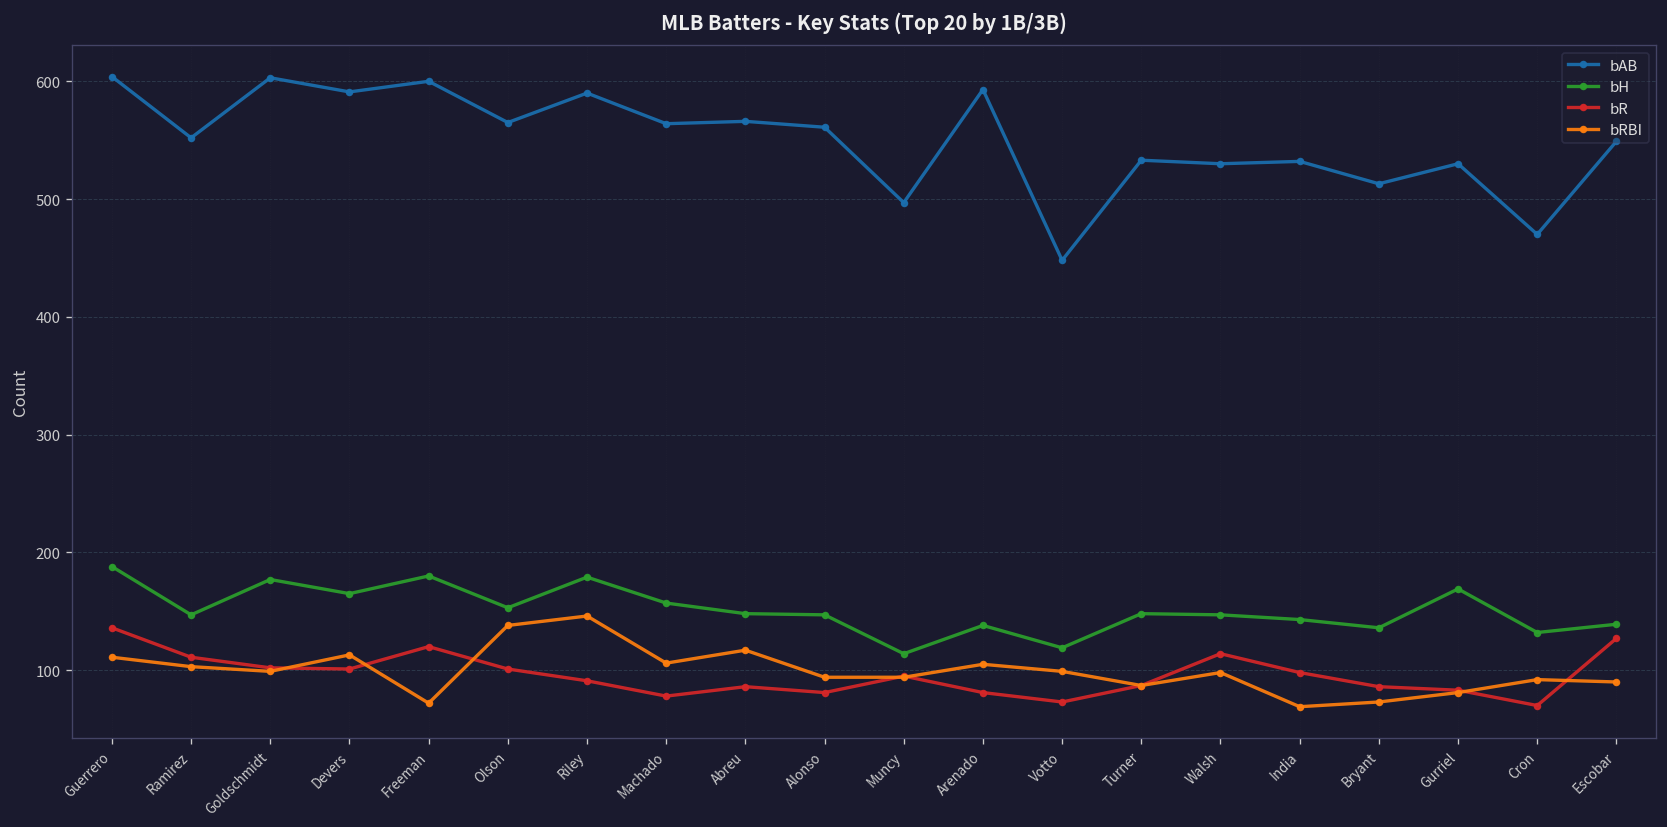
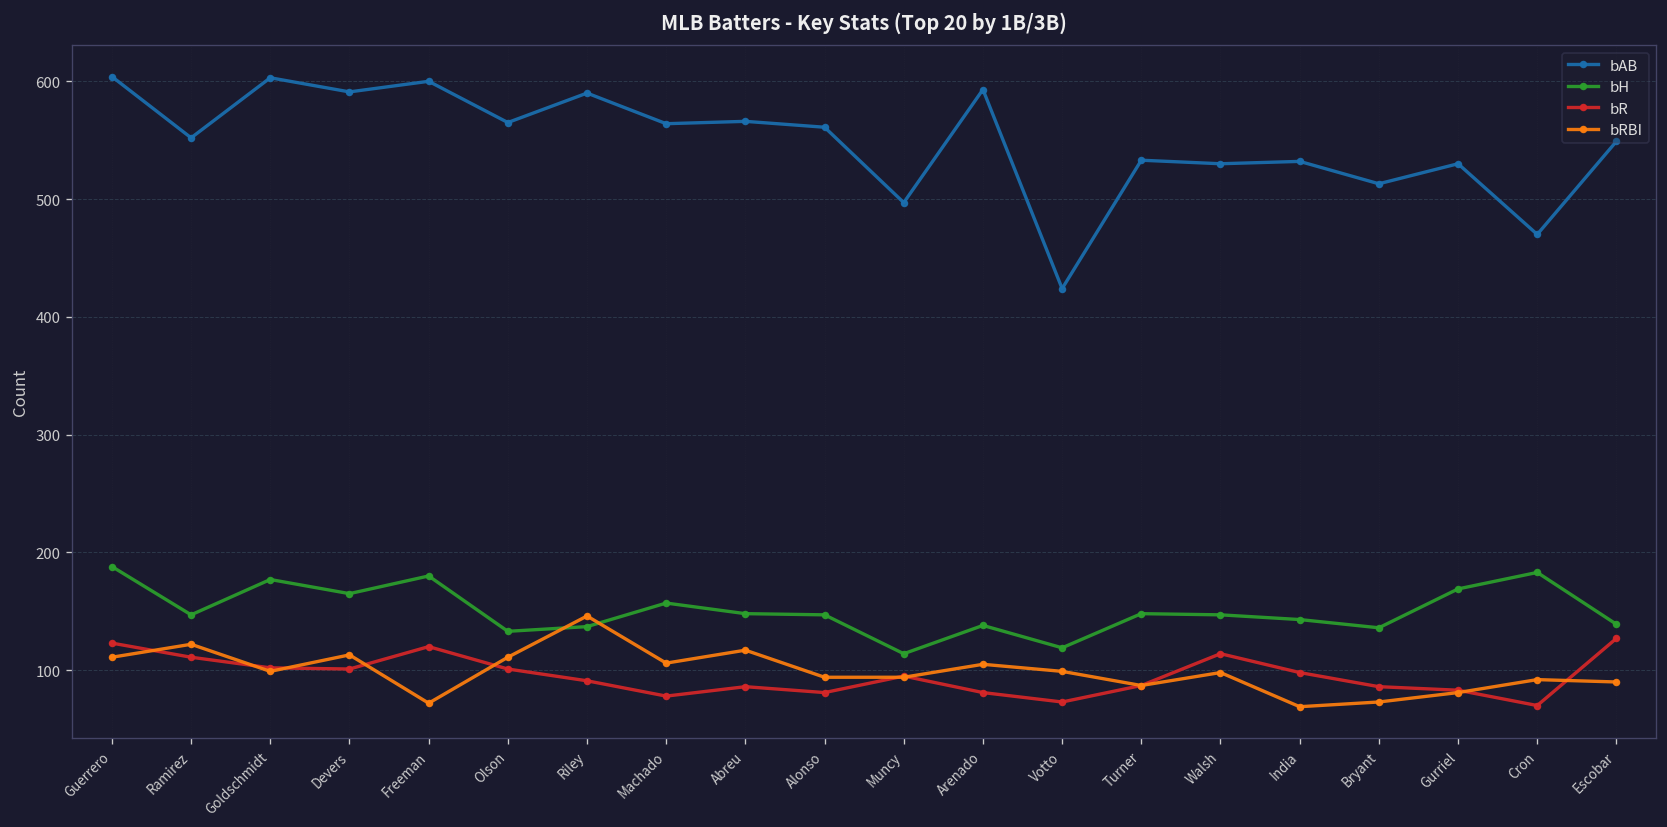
bR, Guerrero: 140 -> 120
bRBI, Ramirez: 100 -> 120
bH, Olson: 150 -> 130
bRBI, Olson: 140 -> 110
bH, Riley: 180 -> 140
bAB, Votto: 450 -> 420
bH, Cron: 130 -> 180
